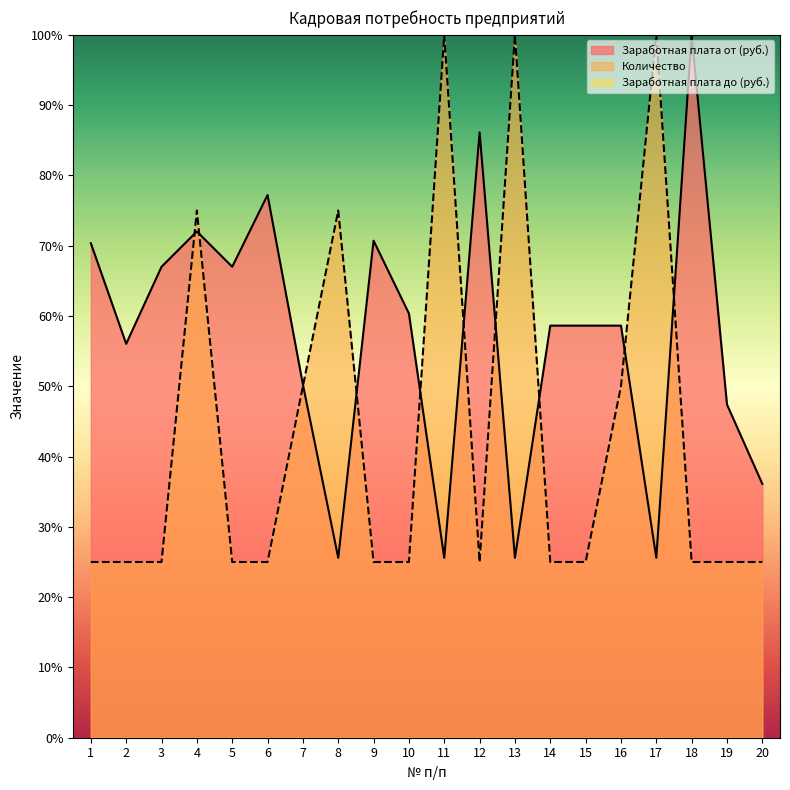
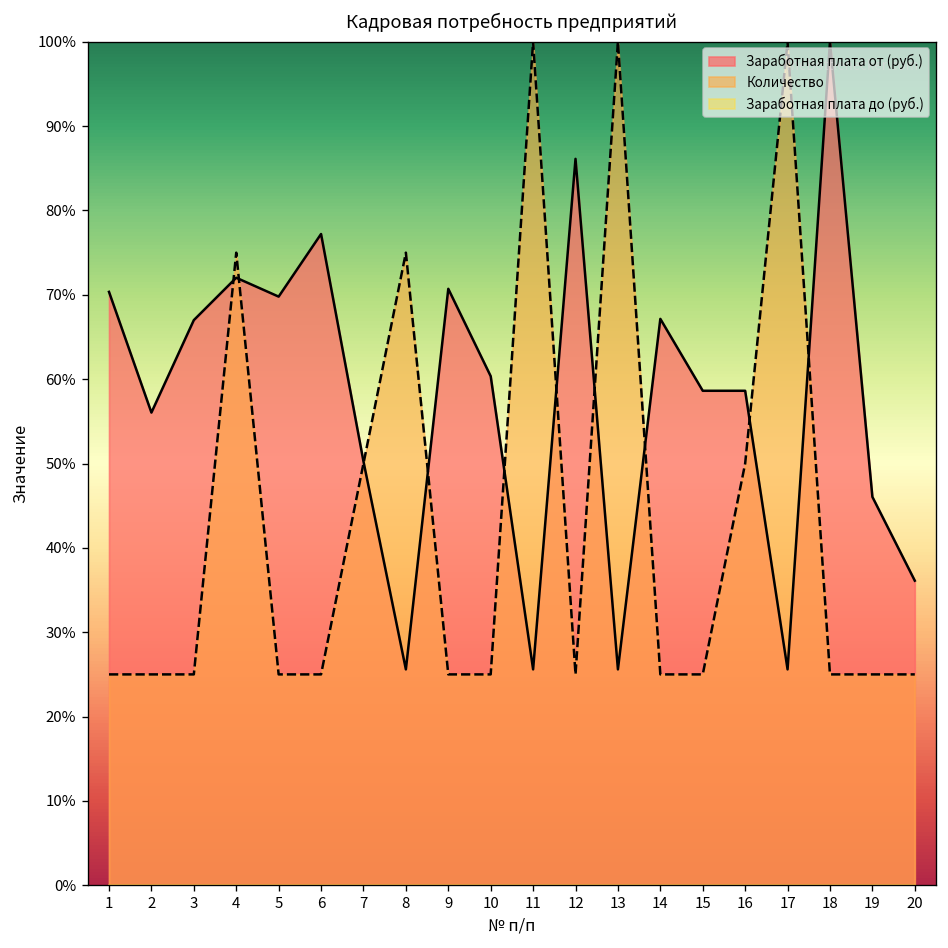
Заработная плата от (руб.), 5: 67% -> 70%
Заработная плата от (руб.), 14: 59% -> 67%
Заработная плата от (руб.), 19: 47% -> 46%
